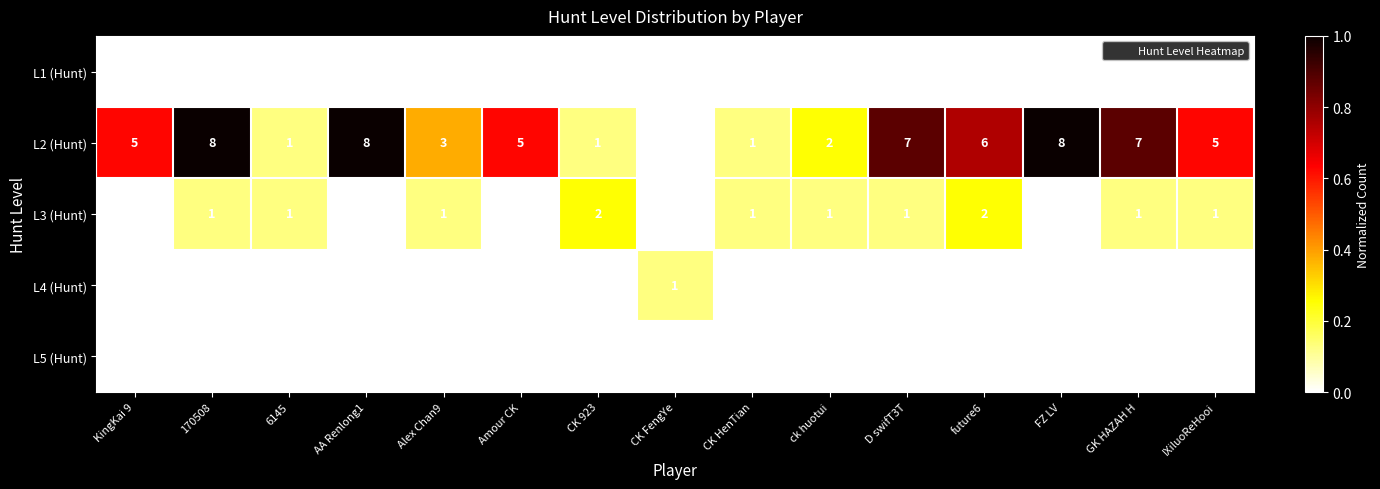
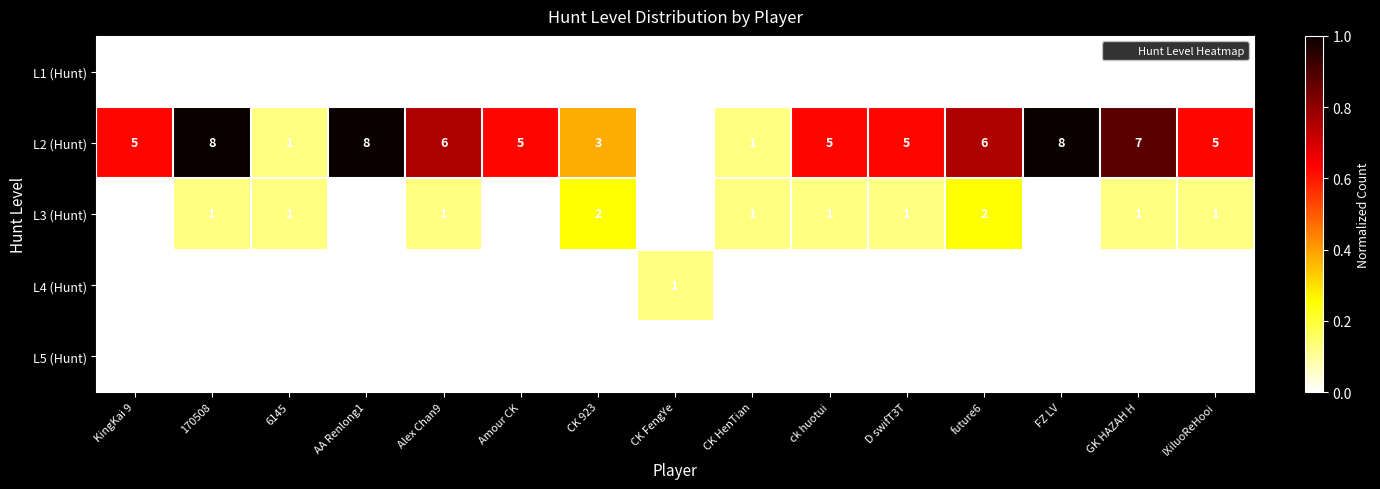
L2 (Hunt), Alex Chan9: 3 -> 6
L2 (Hunt), CK 923: 1 -> 3
L2 (Hunt), ck huotui: 2 -> 5
L2 (Hunt), D swifT3T: 7 -> 5
